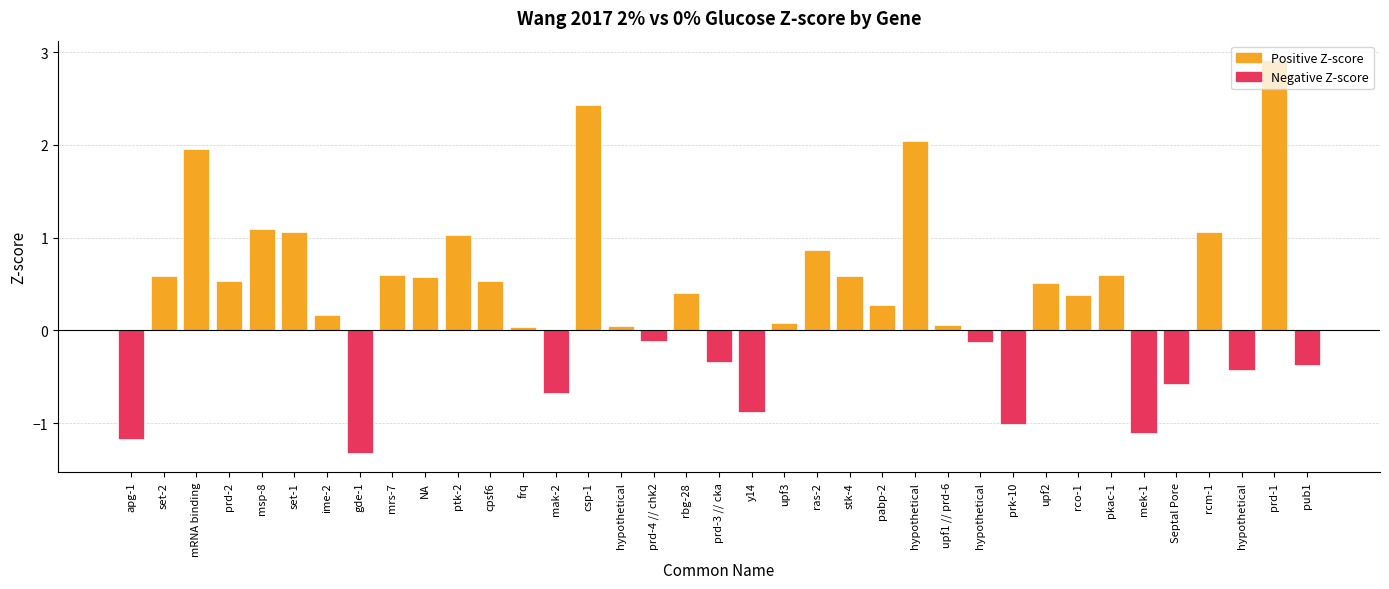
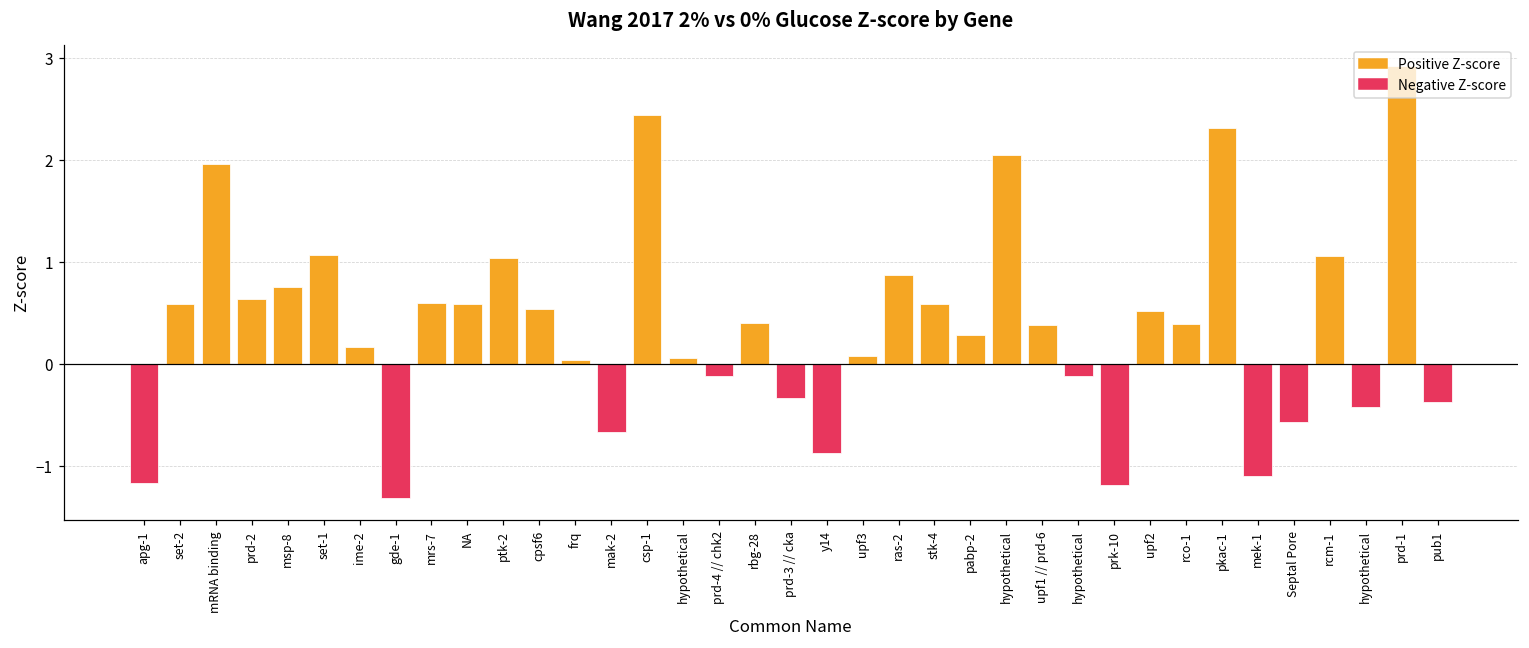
prd-2: 0.5 -> 0.6
msp-8: 1.1 -> 0.8
upf1 // prd-6: 0.1 -> 0.4
prk-10: -1.0 -> -1.2
pkac-1: 0.6 -> 2.3
